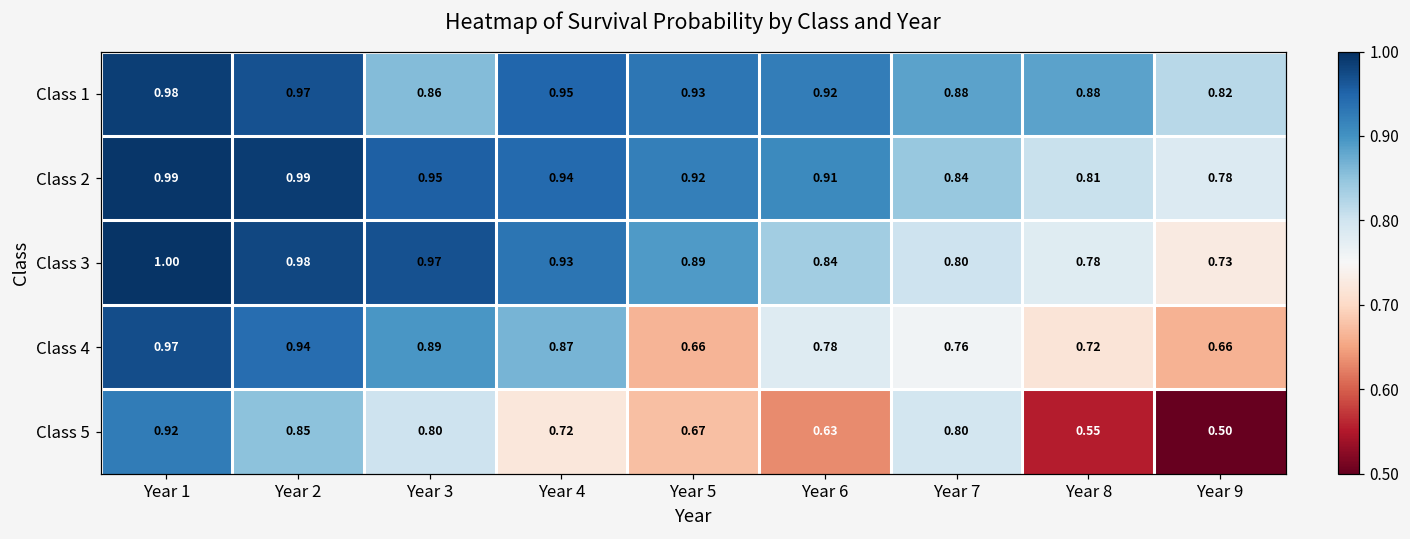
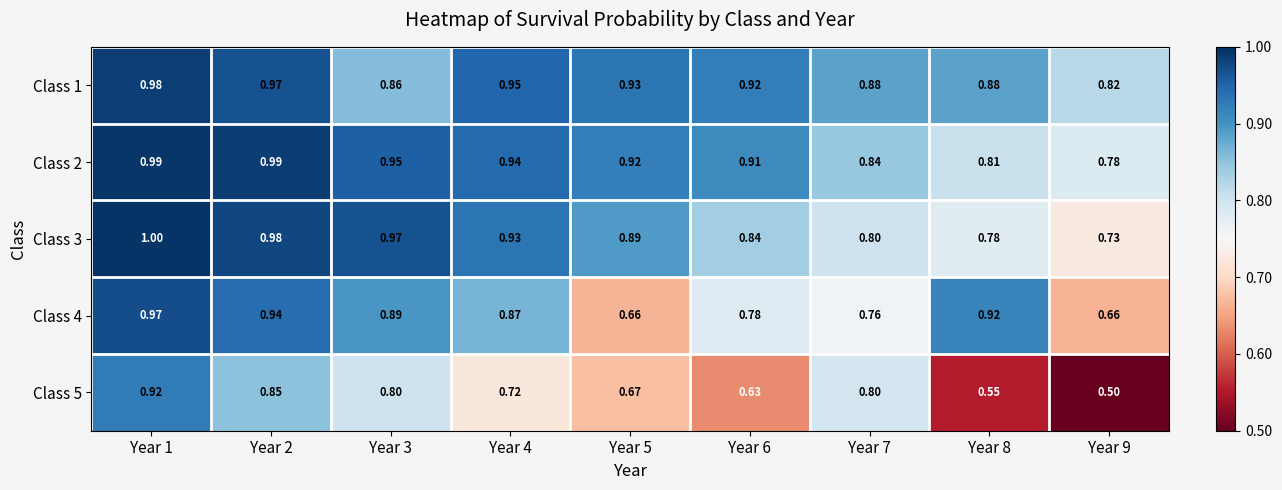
Class 4, Year 8: 0.72 -> 0.92
